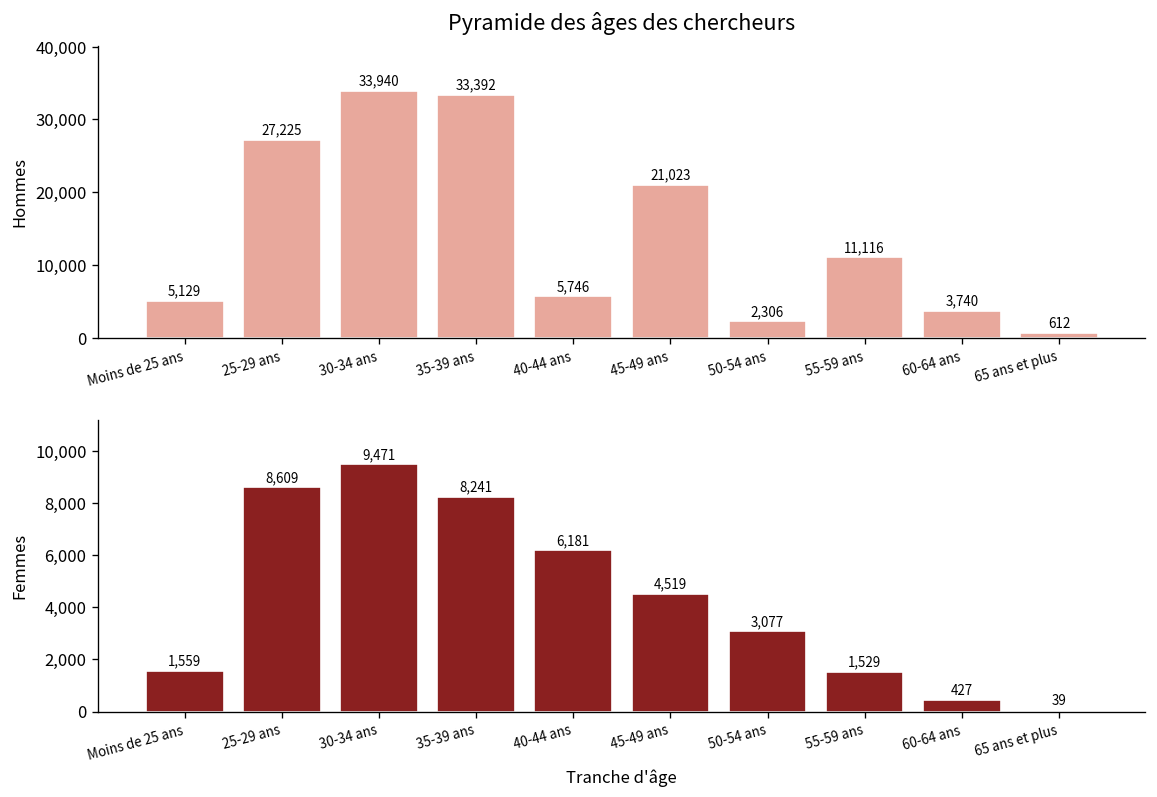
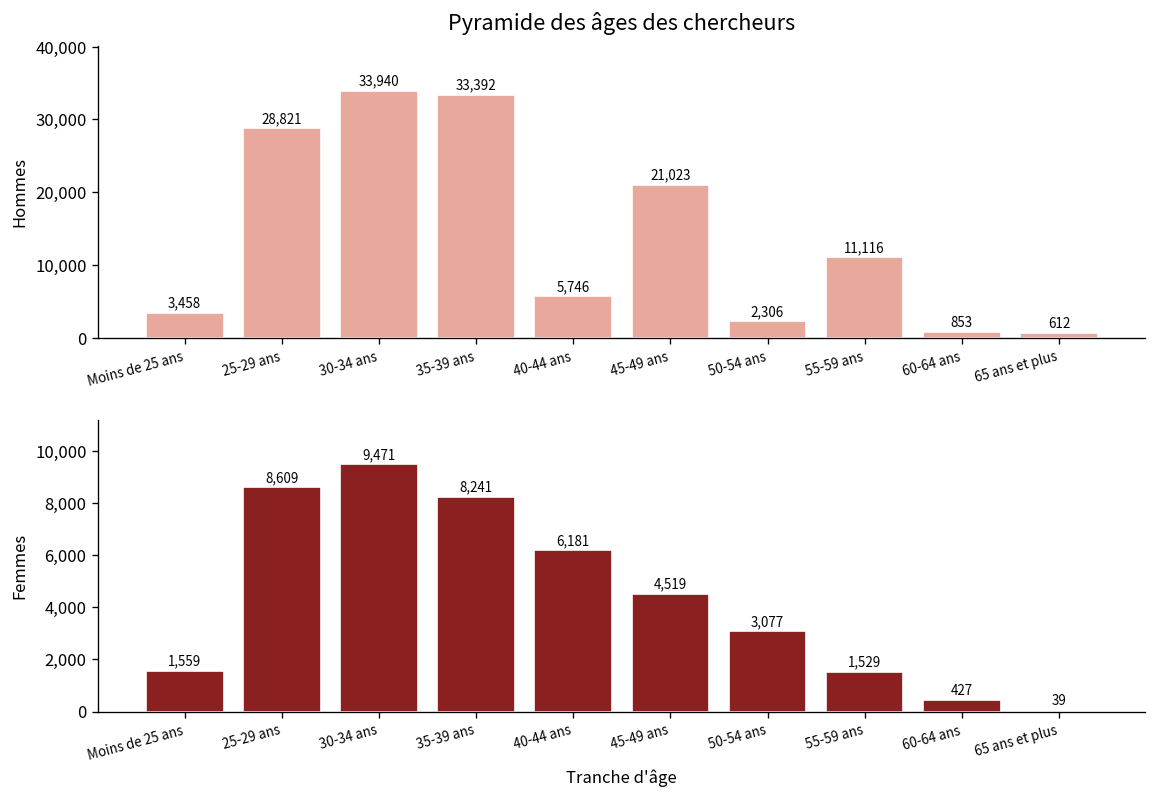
Pyramide des âges des chercheurs, Moins de 25 ans: 5,129 -> 3,458
Pyramide des âges des chercheurs, 25-29 ans: 27,225 -> 28,821
Pyramide des âges des chercheurs, 60-64 ans: 3,740 -> 853
